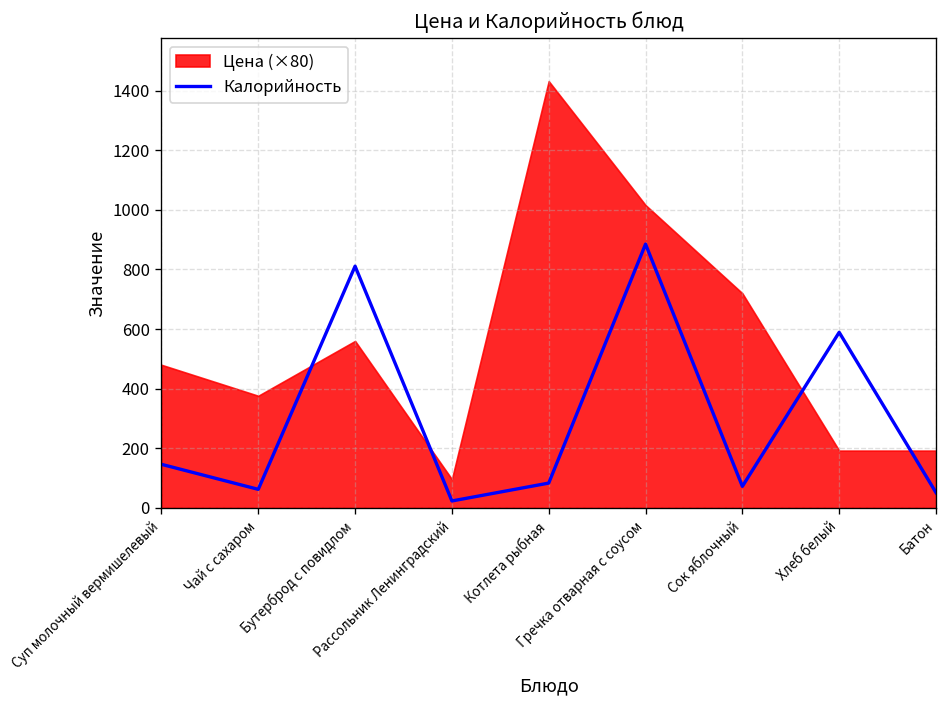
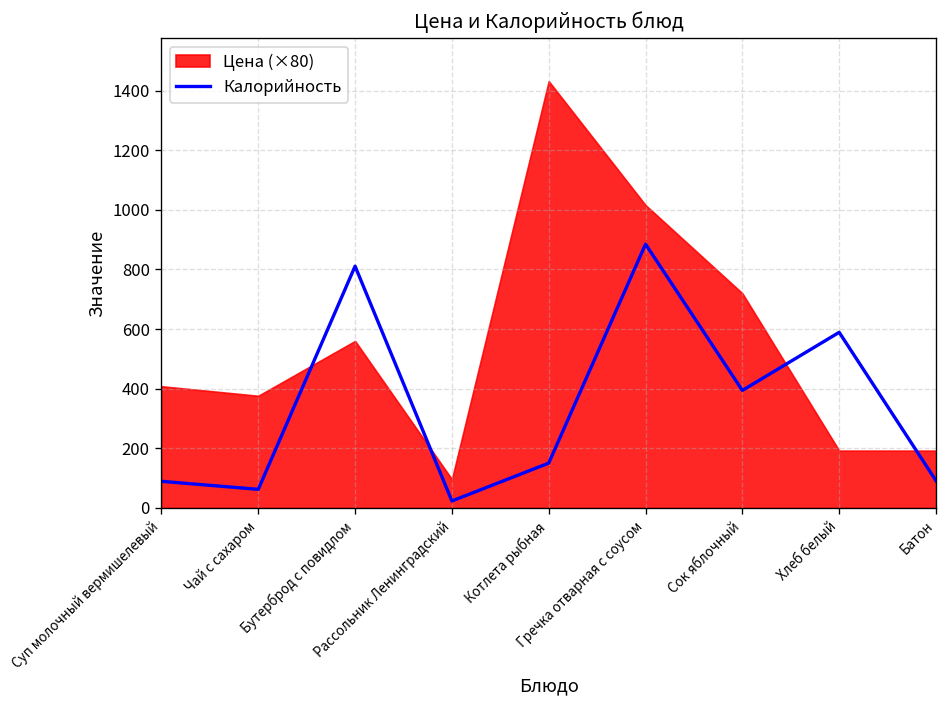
Калорийность, Суп молочный вермишелевый: 150 -> 90
Цена (×80), Суп молочный вермишелевый: 480 -> 410
Калорийность, Котлета рыбная: 80 -> 150
Калорийность, Сок яблочный: 70 -> 390
Калорийность, Батон: 50 -> 90
